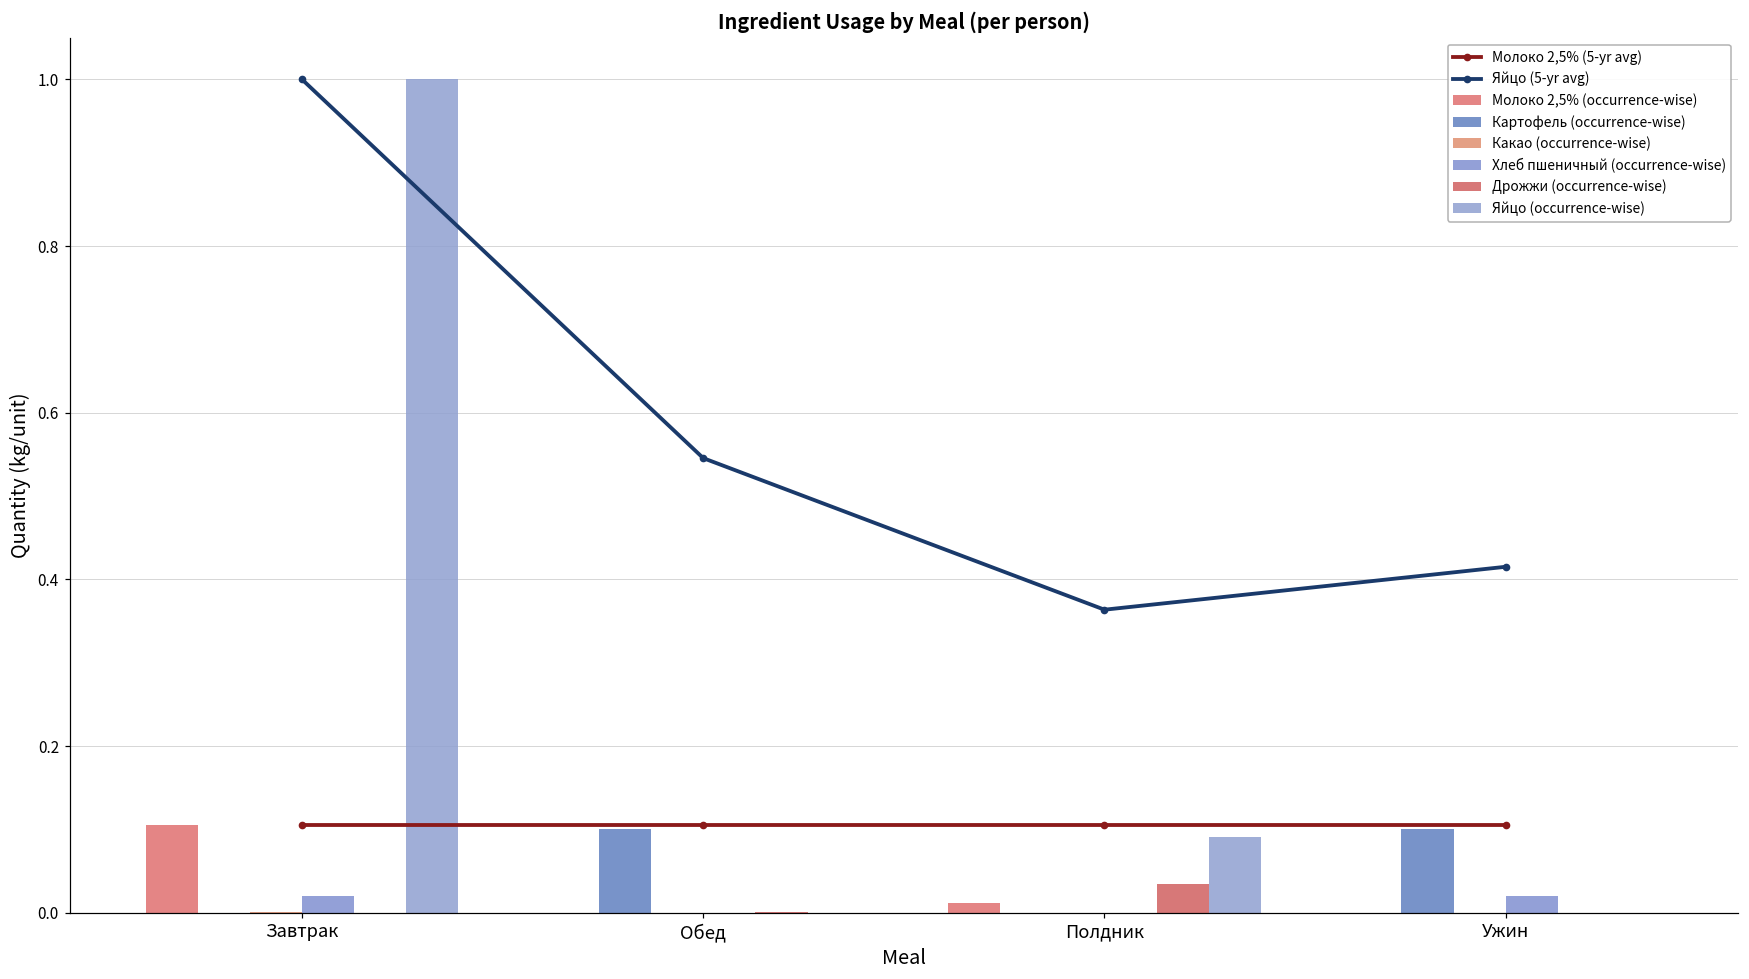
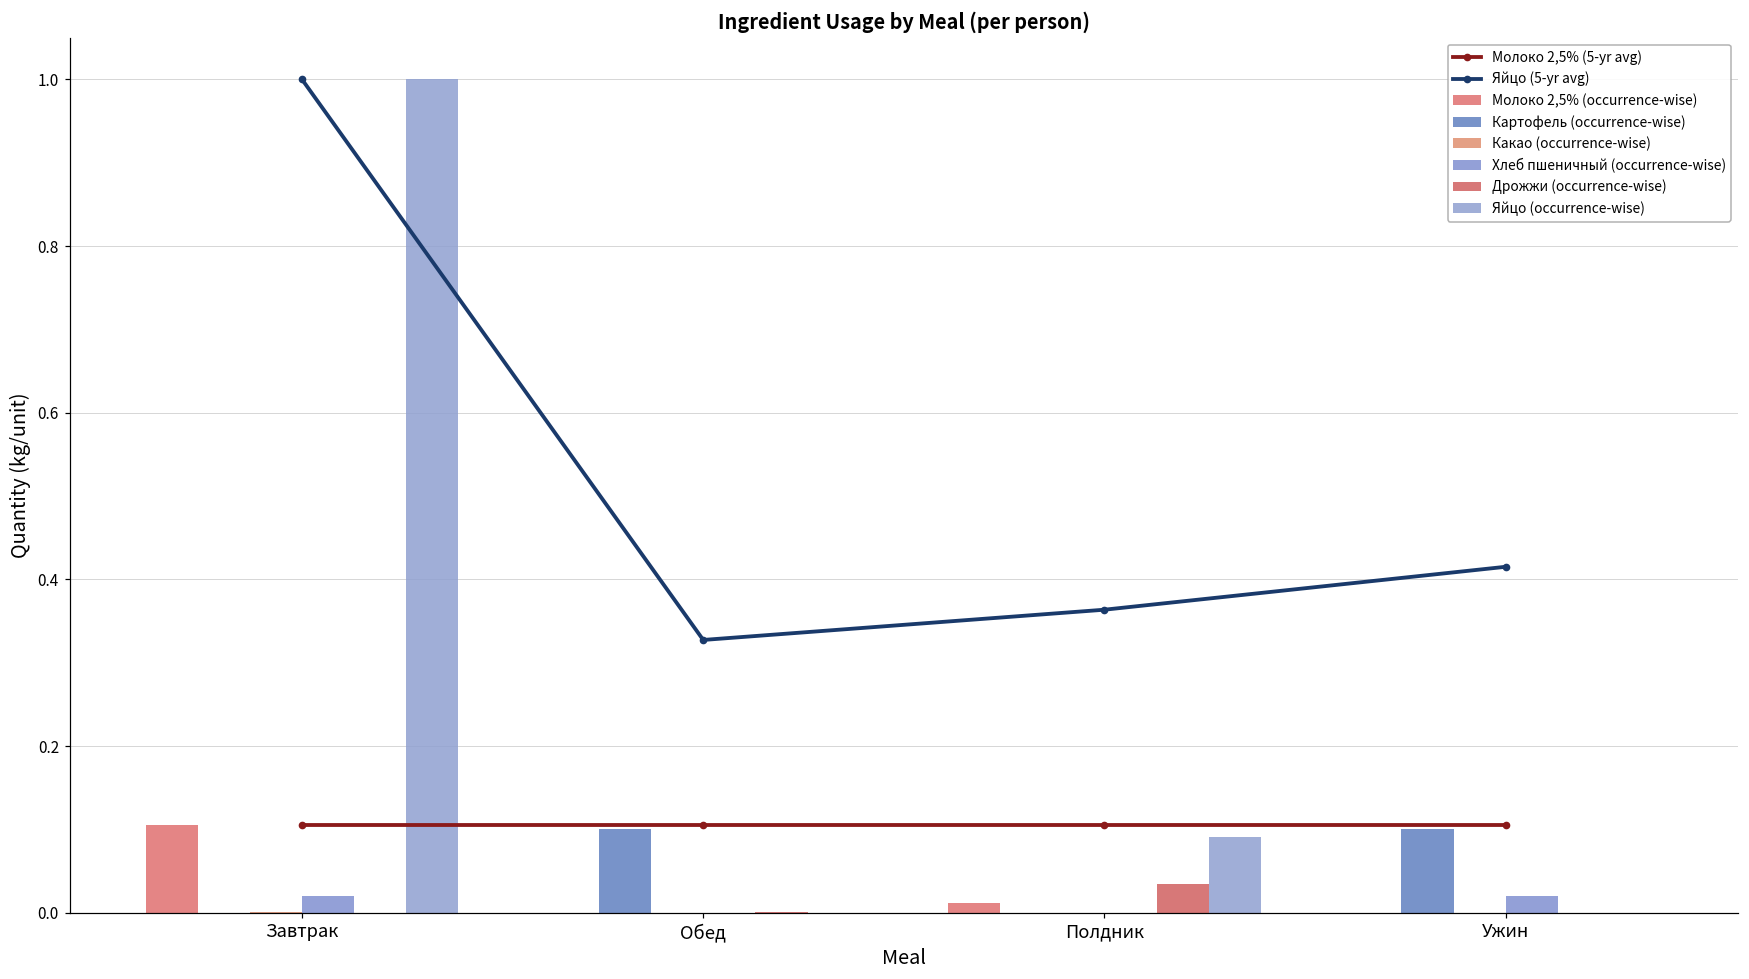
Яйцо (5-yr avg), Обед: 0.55 -> 0.33
